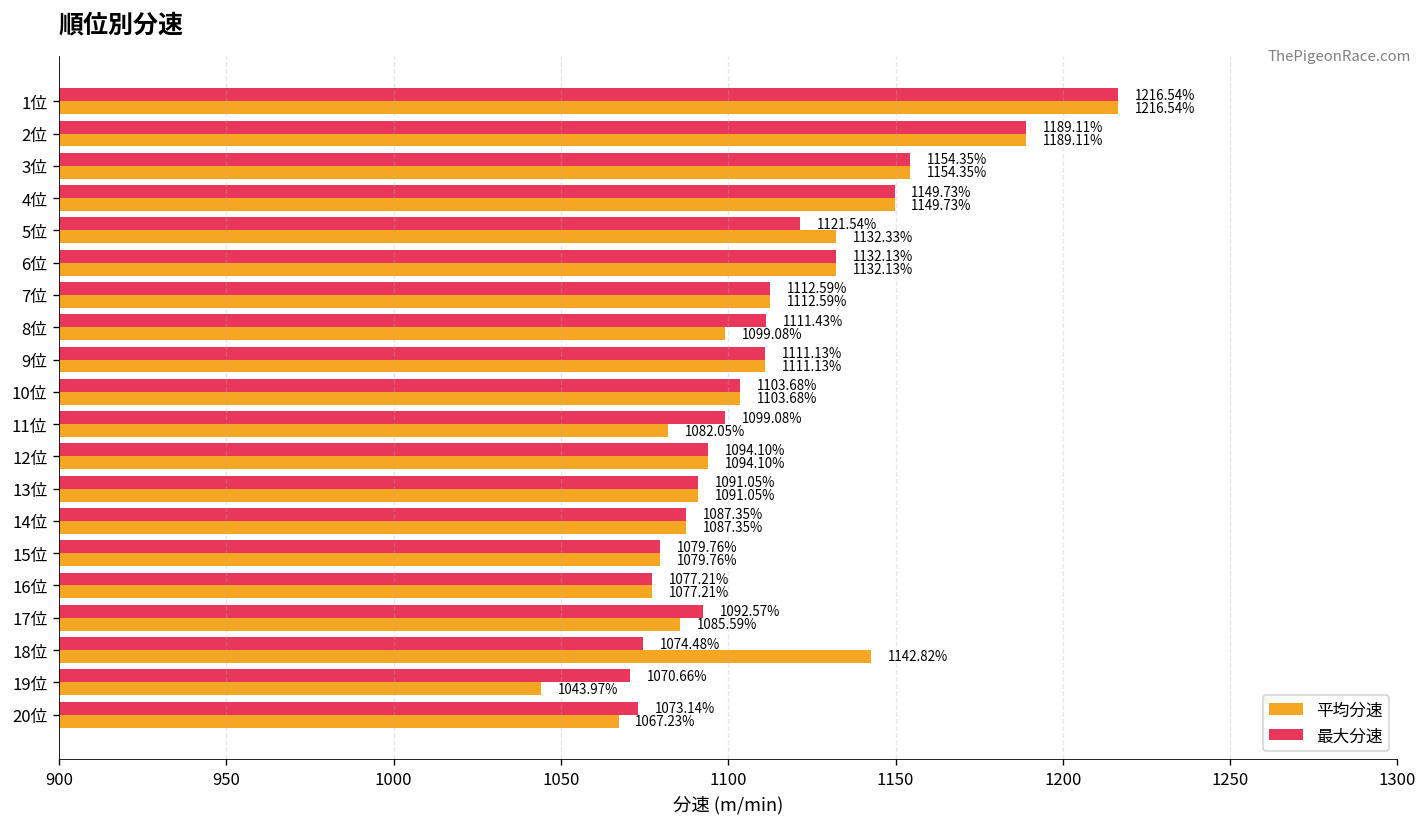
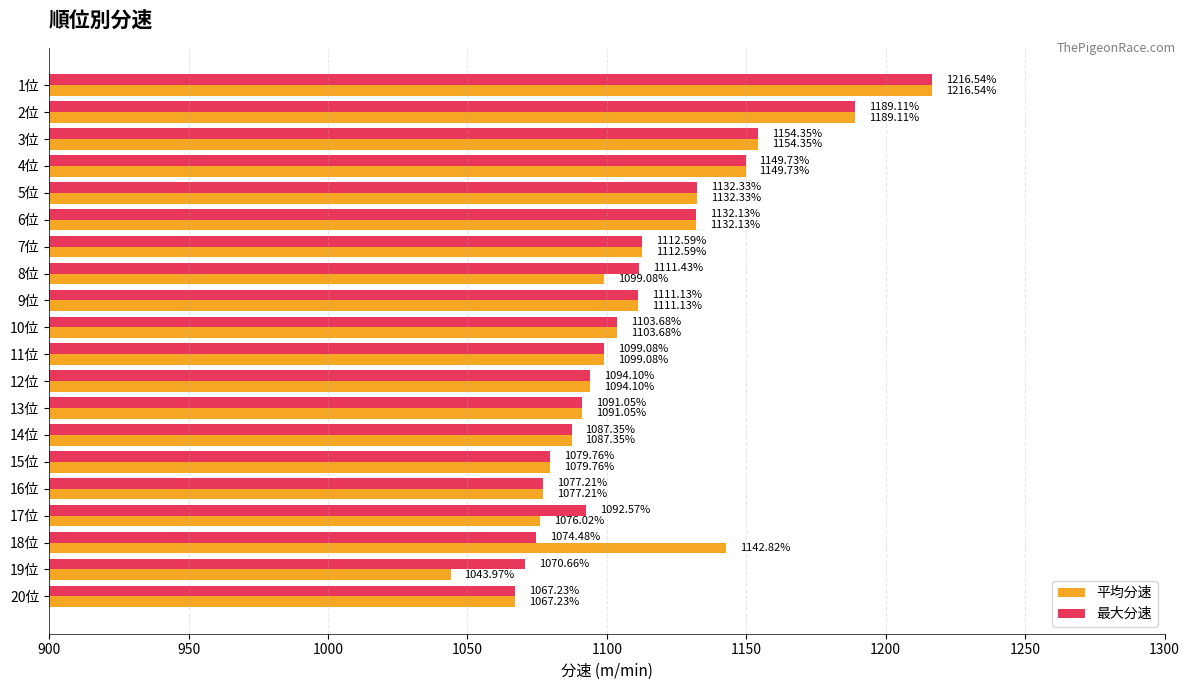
最大分速, 5位: 1121.54% -> 1132.33%
平均分速, 11位: 1082.05% -> 1099.08%
平均分速, 17位: 1085.59% -> 1076.02%
最大分速, 20位: 1073.14% -> 1067.23%
